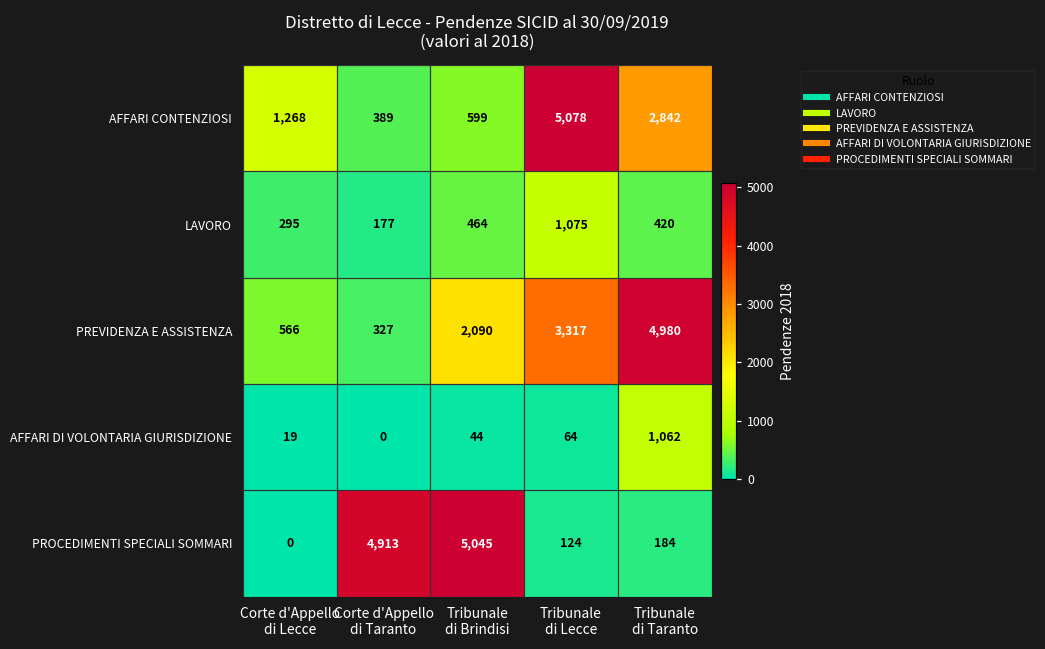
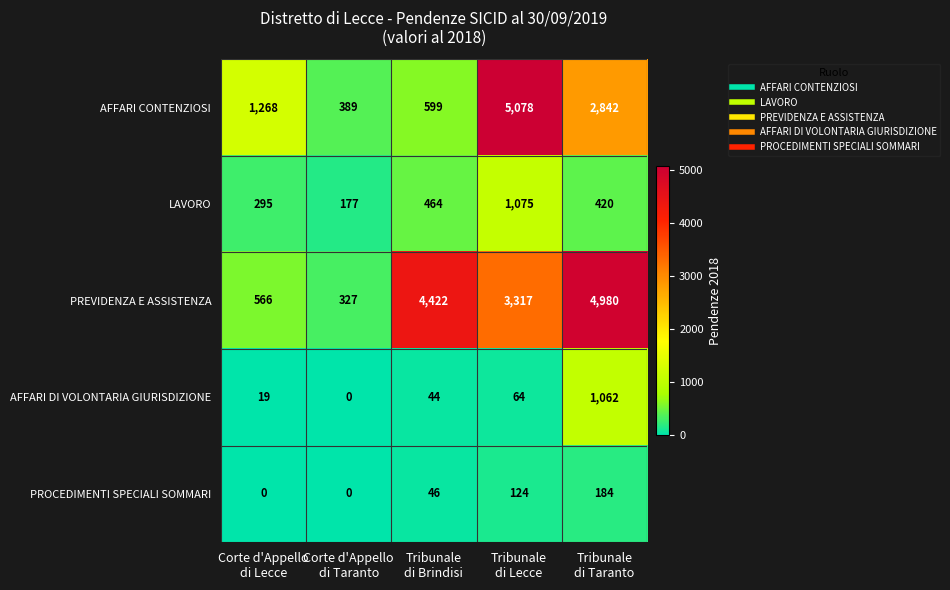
PREVIDENZA E ASSISTENZA, Tribunale di Brindisi: 2,090 -> 4,422
PROCEDIMENTI SPECIALI SOMMARI, Corte d'Appello di Taranto: 4,913 -> 0
PROCEDIMENTI SPECIALI SOMMARI, Tribunale di Brindisi: 5,045 -> 46
